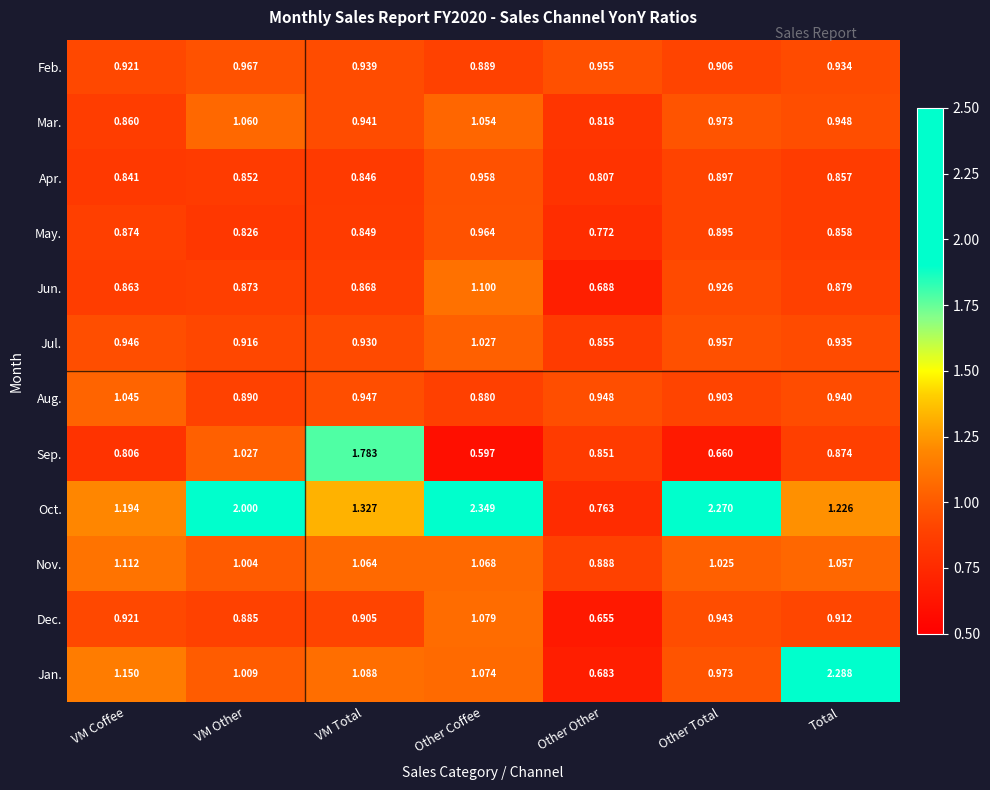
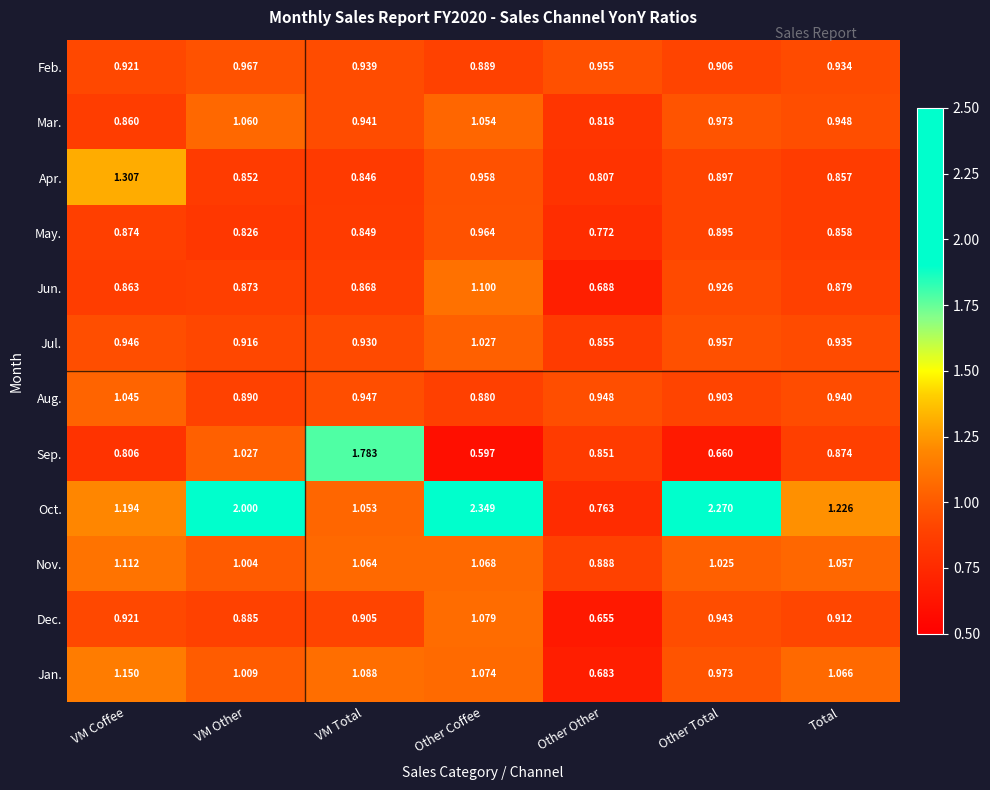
Apr., VM Coffee: 0.841 -> 1.307
Oct., VM Total: 1.327 -> 1.053
Jan., Total: 2.288 -> 1.066
